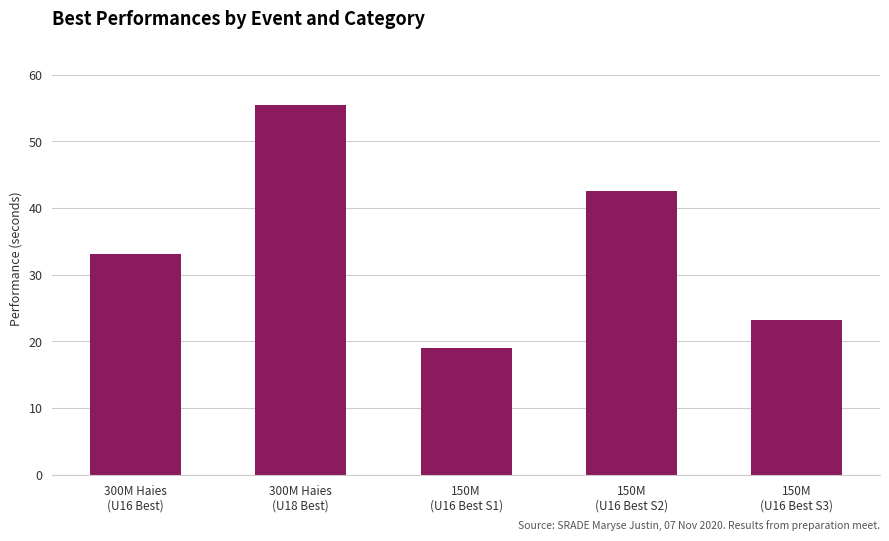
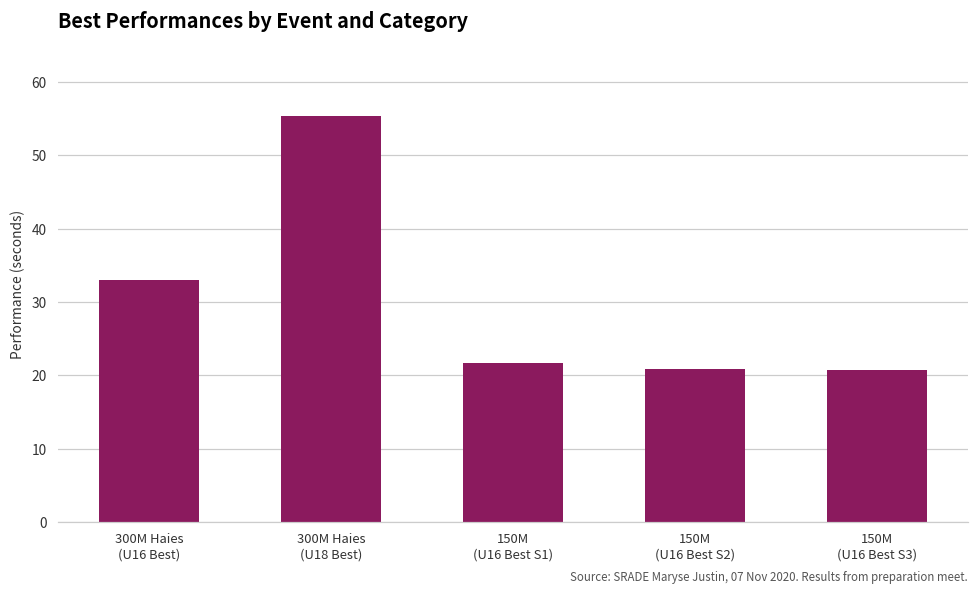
150M (U16 Best S1): 19 -> 22
150M (U16 Best S2): 42 -> 21
150M (U16 Best S3): 23 -> 21
